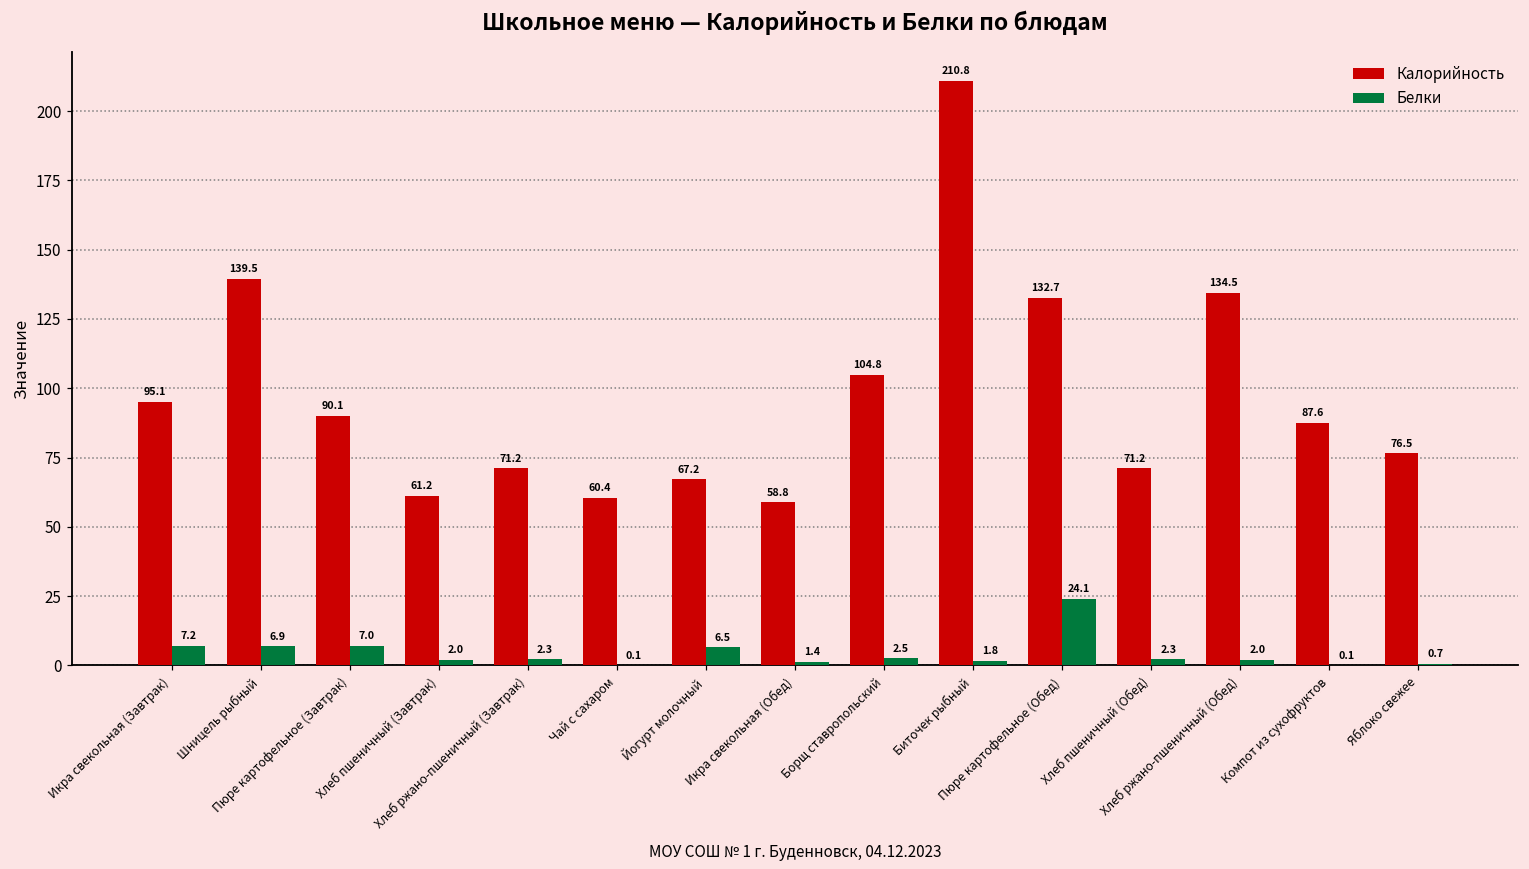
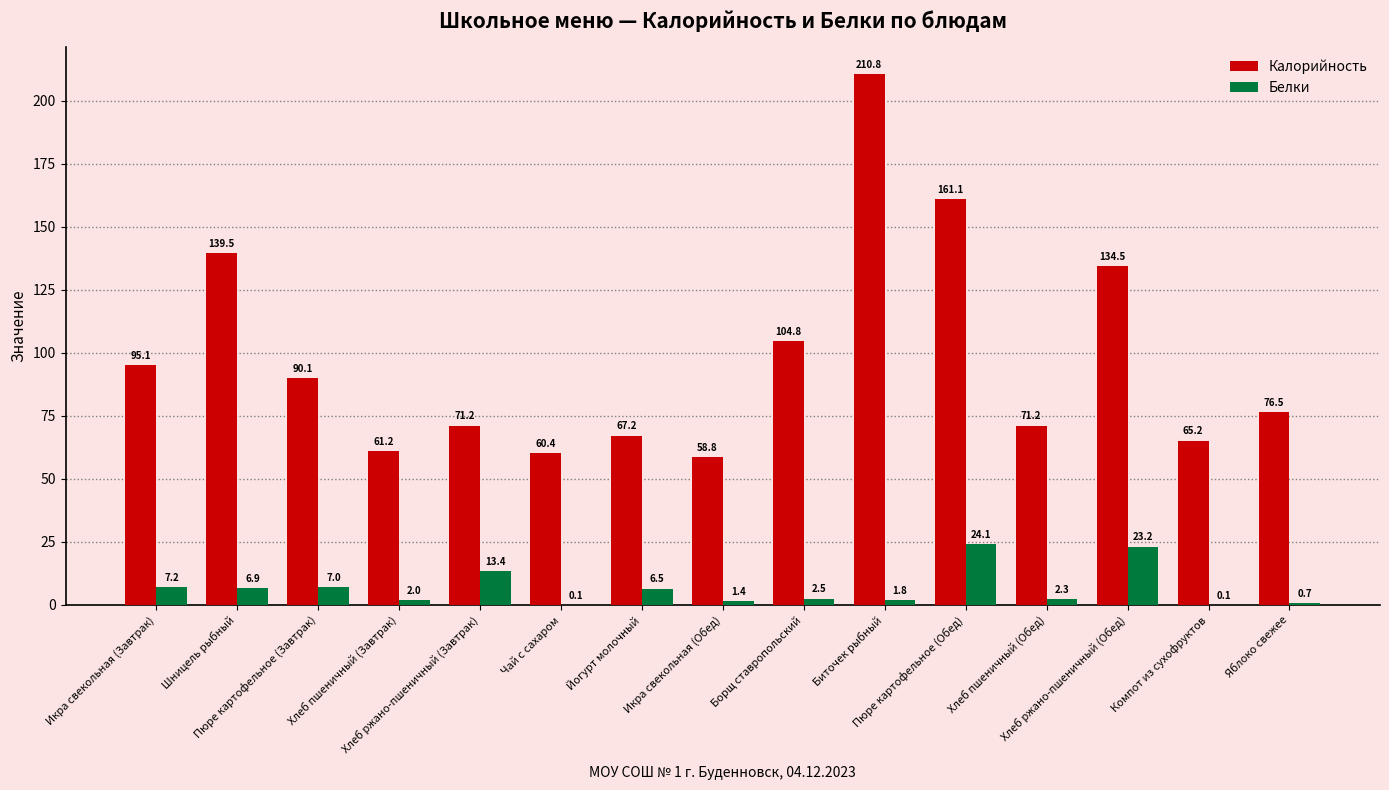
Белки, Хлеб ржано-пшеничный (Завтрак): 2.3 -> 13.4
Калорийность, Пюре картофельное (Обед): 132.7 -> 161.1
Белки, Хлеб ржано-пшеничный (Обед): 2.0 -> 23.2
Калорийность, Компот из сухофруктов: 87.6 -> 65.2
